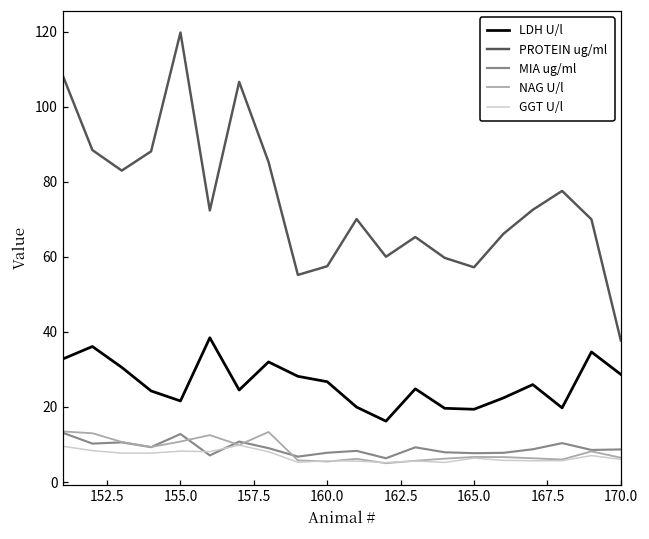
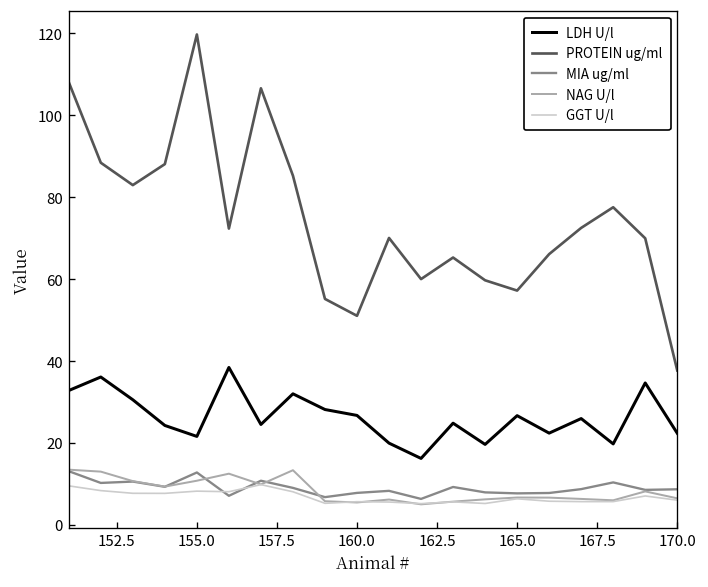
PROTEIN ug/ml, 160.0: 57 -> 51
LDH U/l, 165.0: 19 -> 27
LDH U/l, 170.0: 29 -> 22
